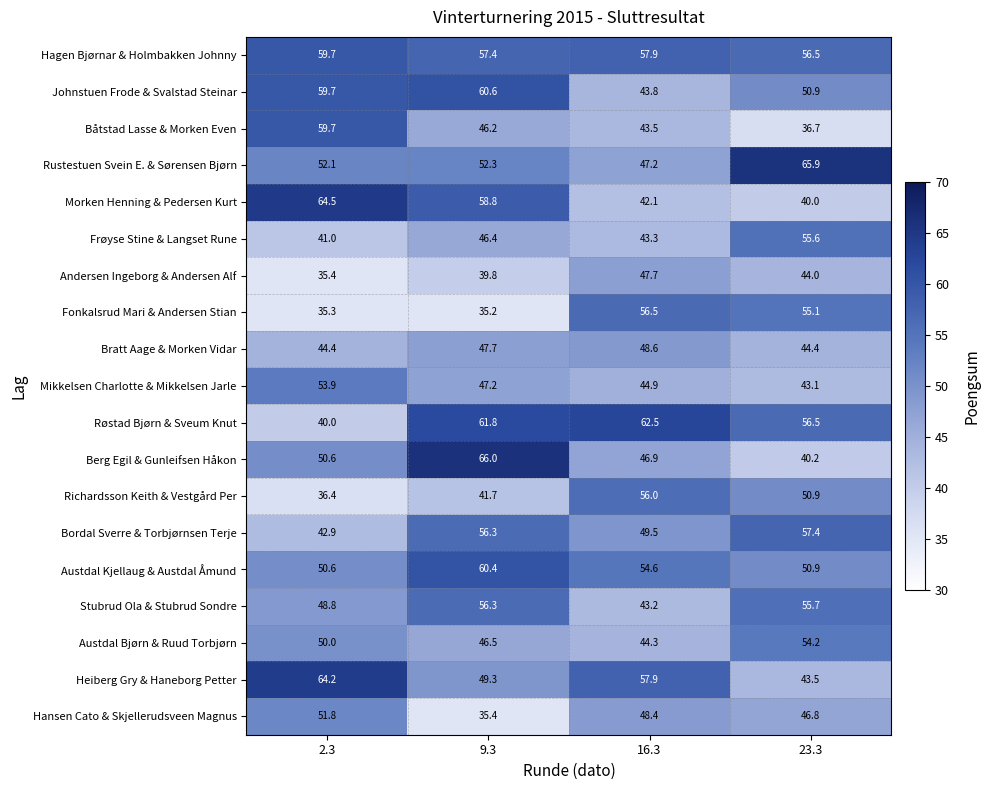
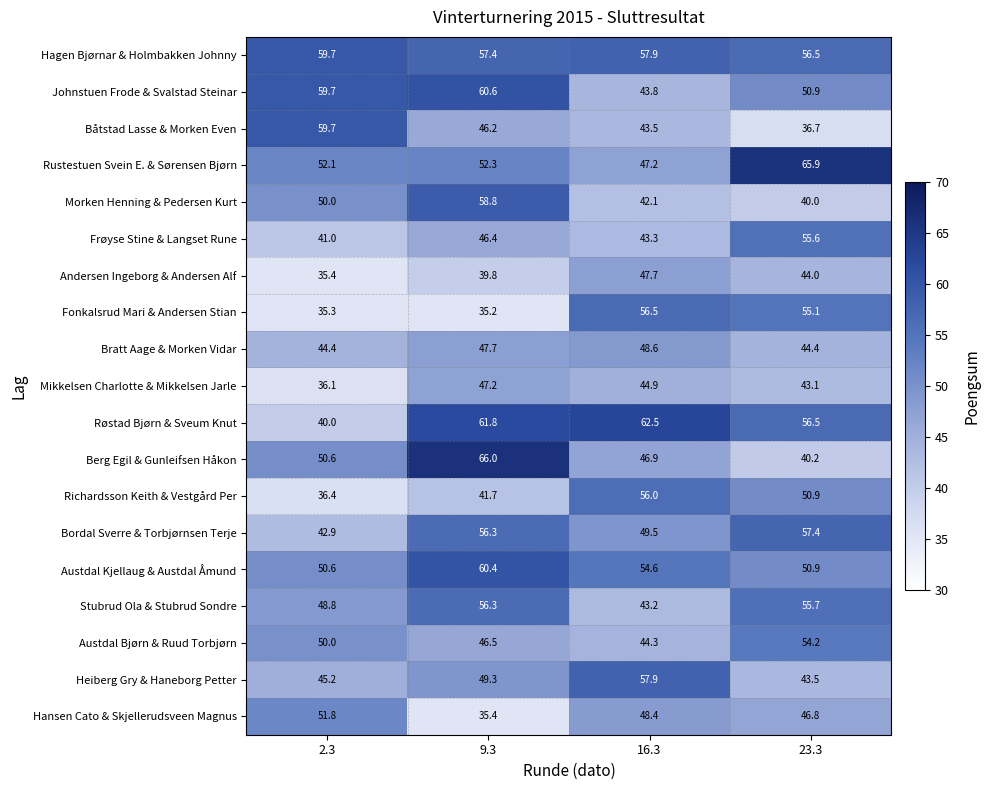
Morken Henning & Pedersen Kurt, 2.3: 64.5 -> 50.0
Mikkelsen Charlotte & Mikkelsen Jarle, 2.3: 53.9 -> 36.1
Heiberg Gry & Haneborg Petter, 2.3: 64.2 -> 45.2
